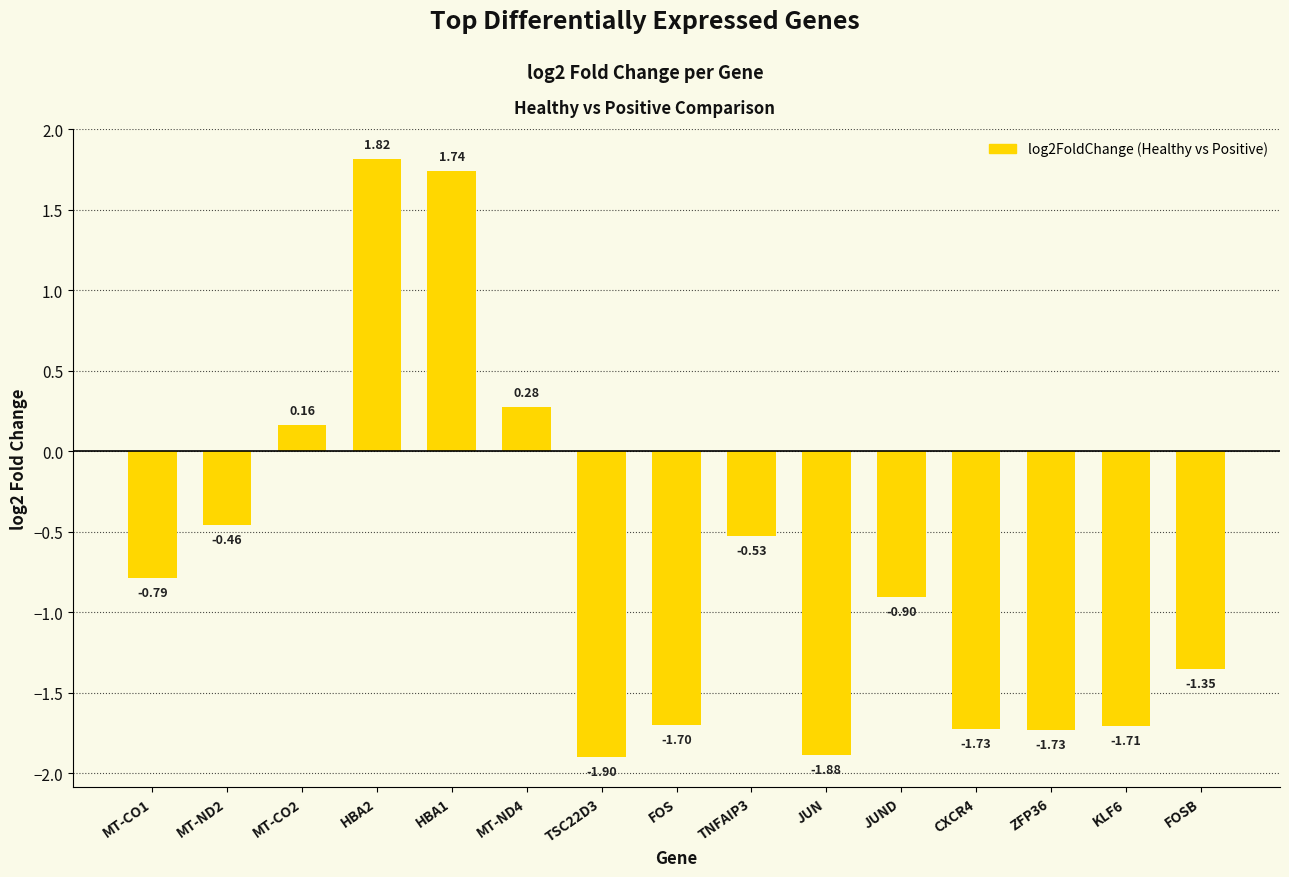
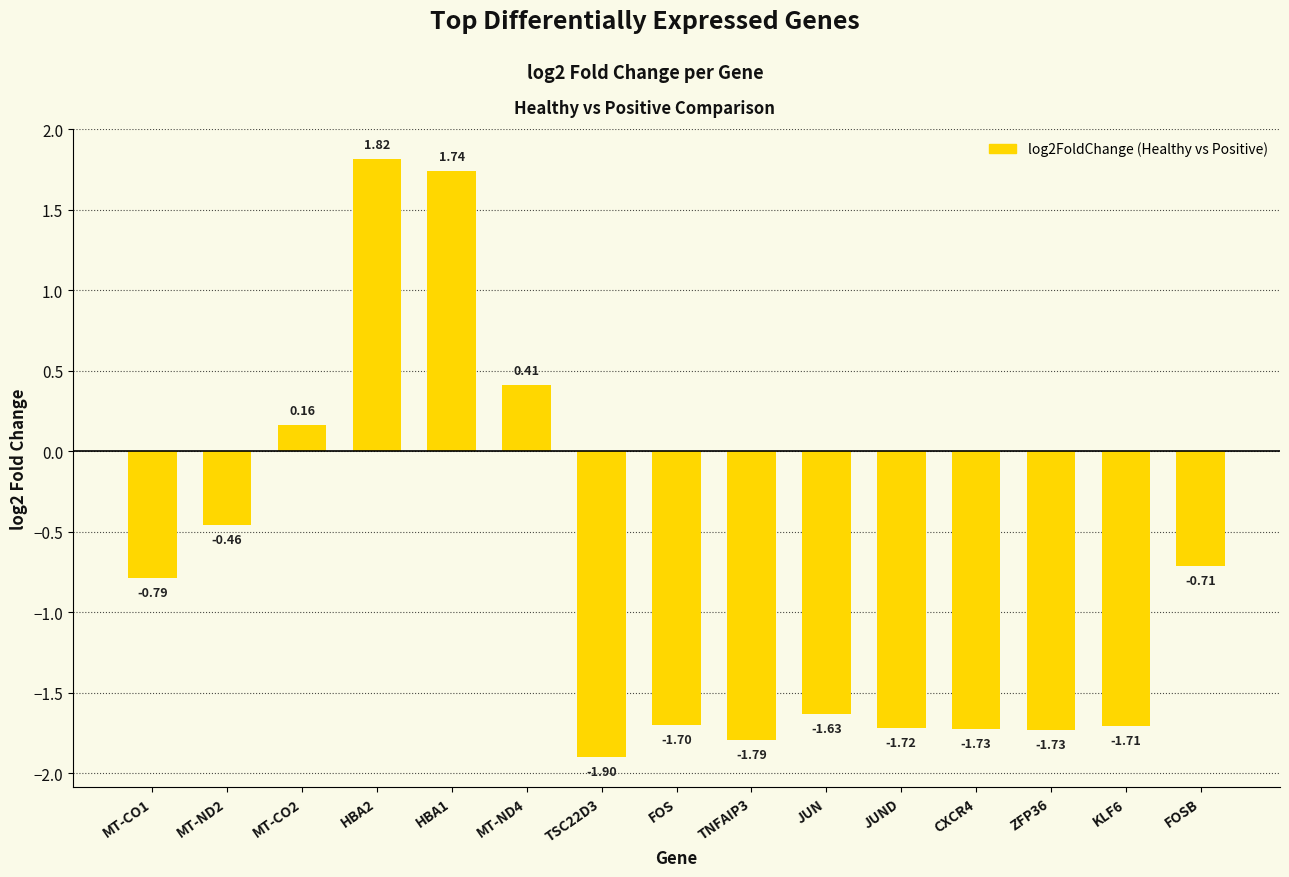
MT-ND4: 0.28 -> 0.41
TNFAIP3: -0.53 -> -1.79
JUN: -1.88 -> -1.63
JUND: -0.90 -> -1.72
FOSB: -1.35 -> -0.71
